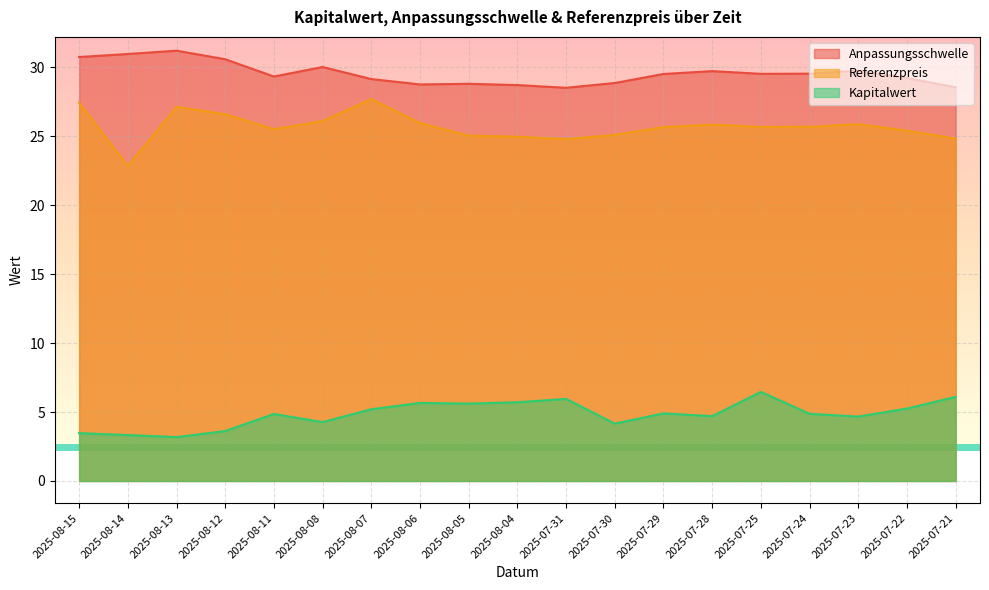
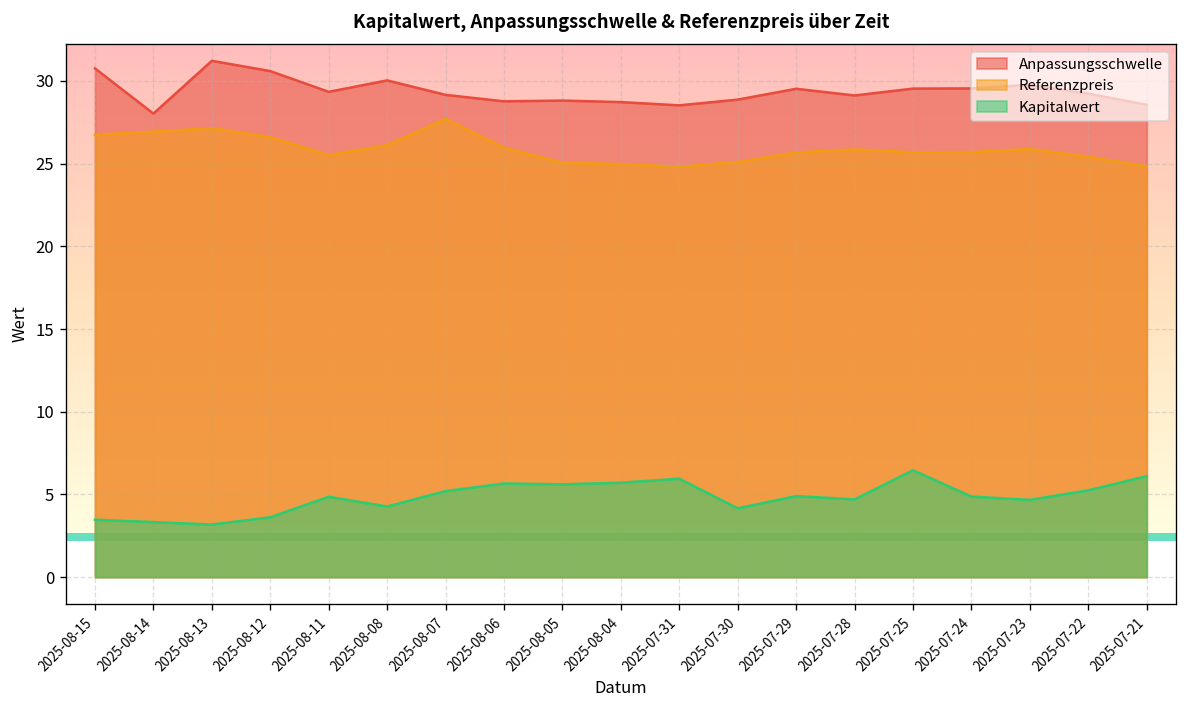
Referenzpreis, 2025-08-15: 27.4 -> 26.7
Anpassungsschwelle, 2025-08-14: 31.0 -> 28.0
Referenzpreis, 2025-08-14: 22.8 -> 26.9
Anpassungsschwelle, 2025-07-28: 29.7 -> 29.1
